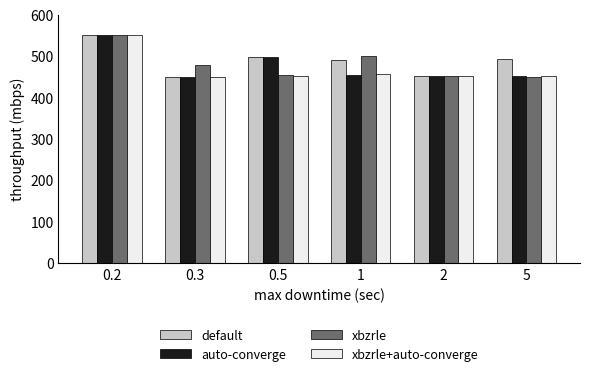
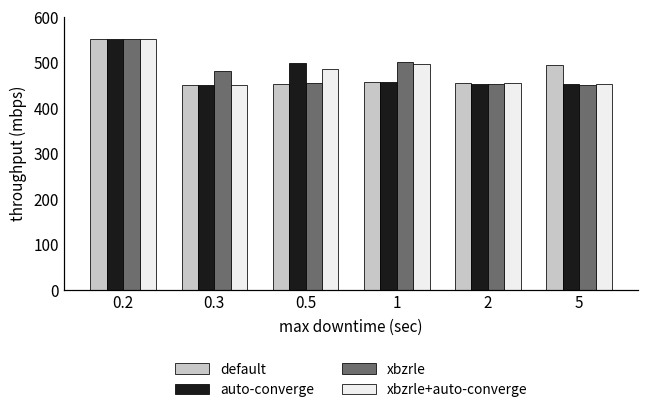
default, 0.5: 500 -> 450
xbzrle+auto-converge, 0.5: 450 -> 480
default, 1: 490 -> 460
xbzrle+auto-converge, 1: 460 -> 500
